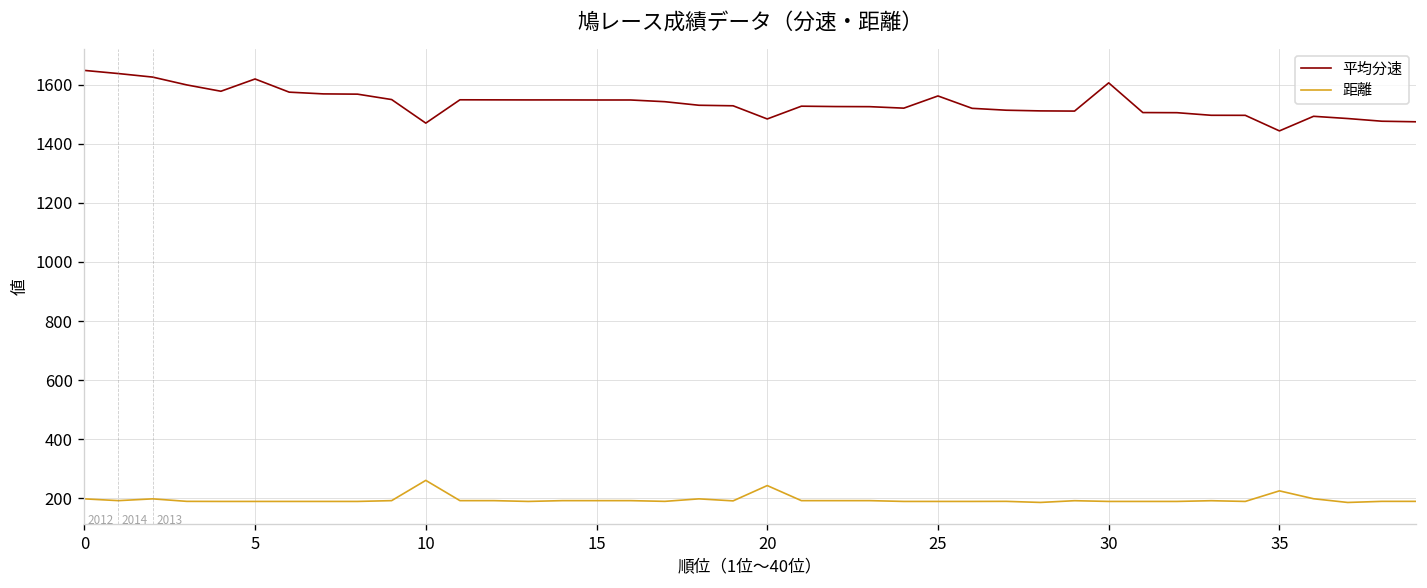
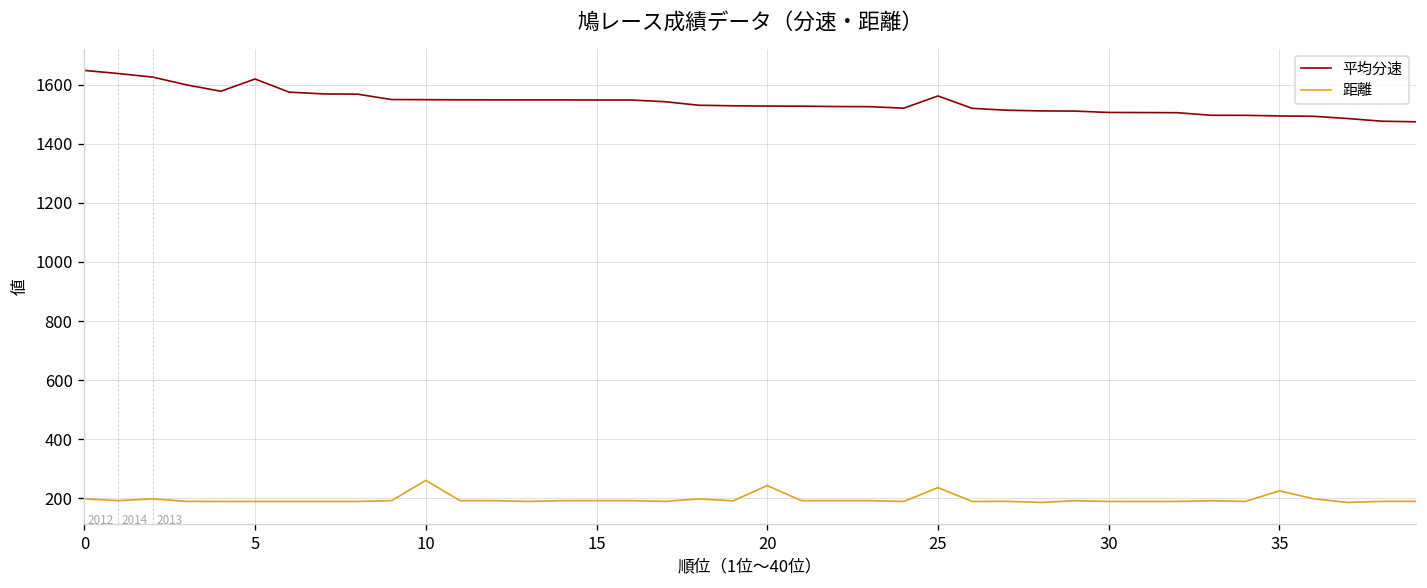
平均分速, 10: 1470 -> 1550
平均分速, 20: 1480 -> 1530
距離, 25: 190 -> 240
平均分速, 30: 1610 -> 1510
平均分速, 35: 1440 -> 1490
